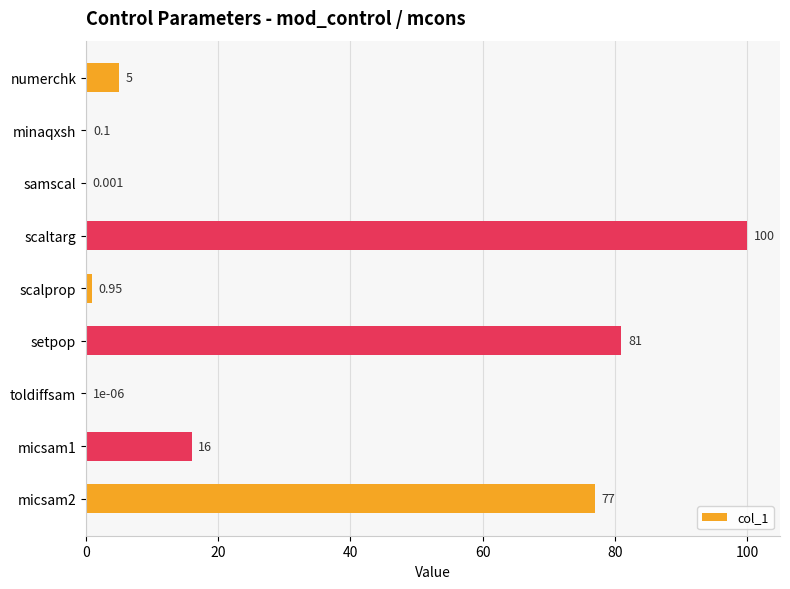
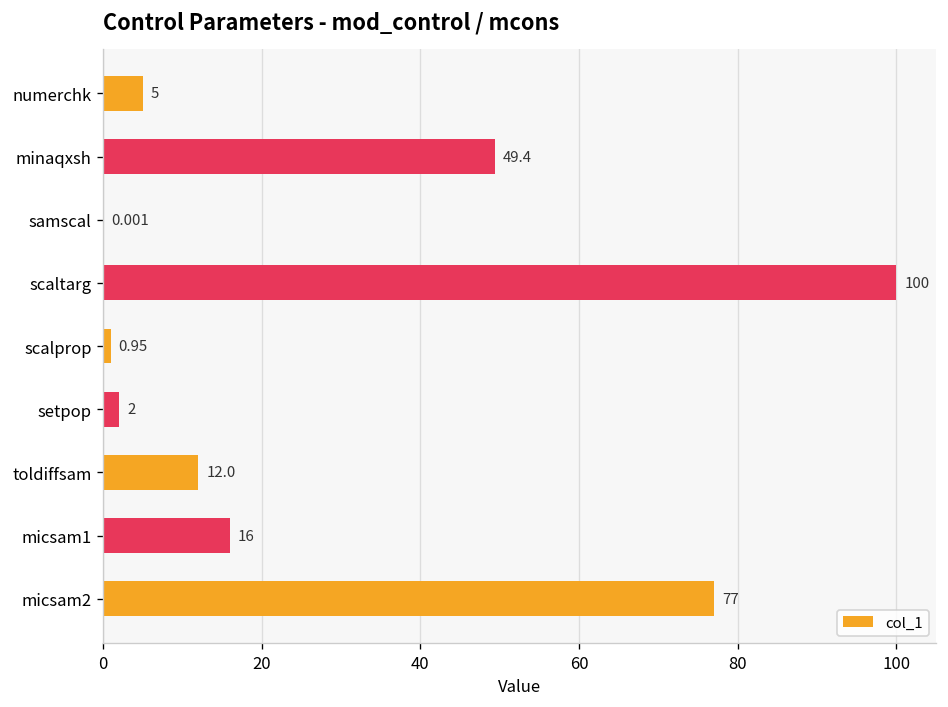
minaqxsh: 0.1 -> 49.4
setpop: 81 -> 2
toldiffsam: 1e-06 -> 12.0
